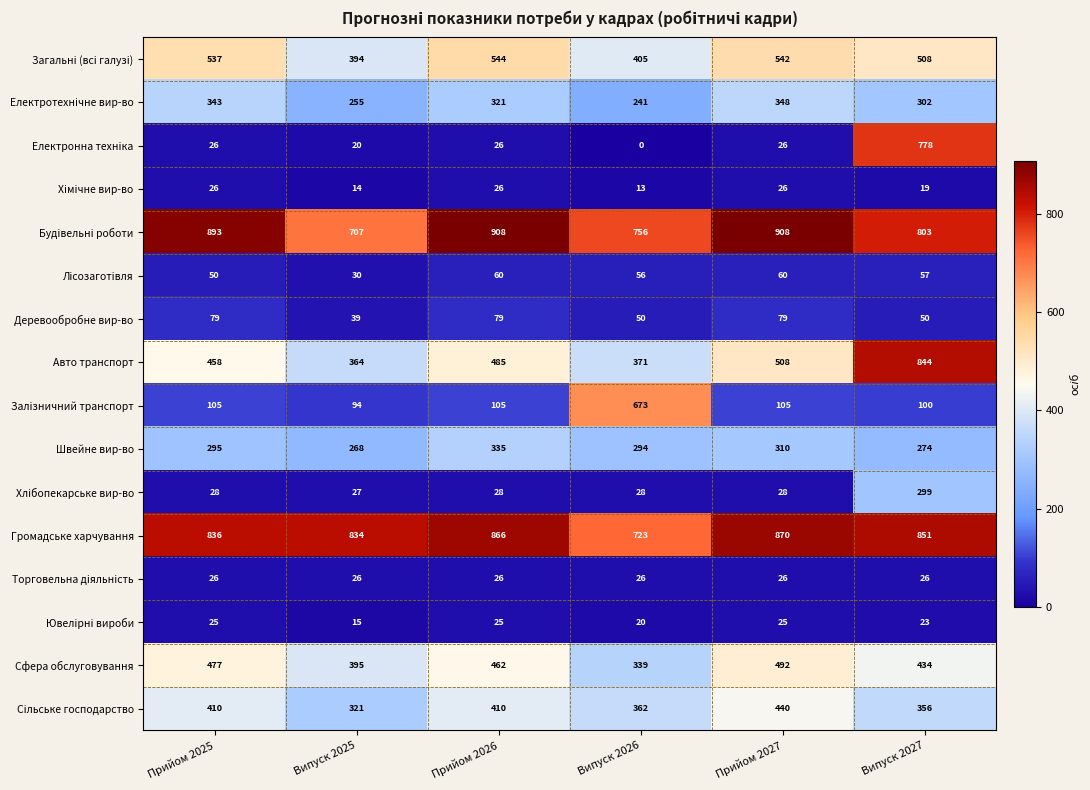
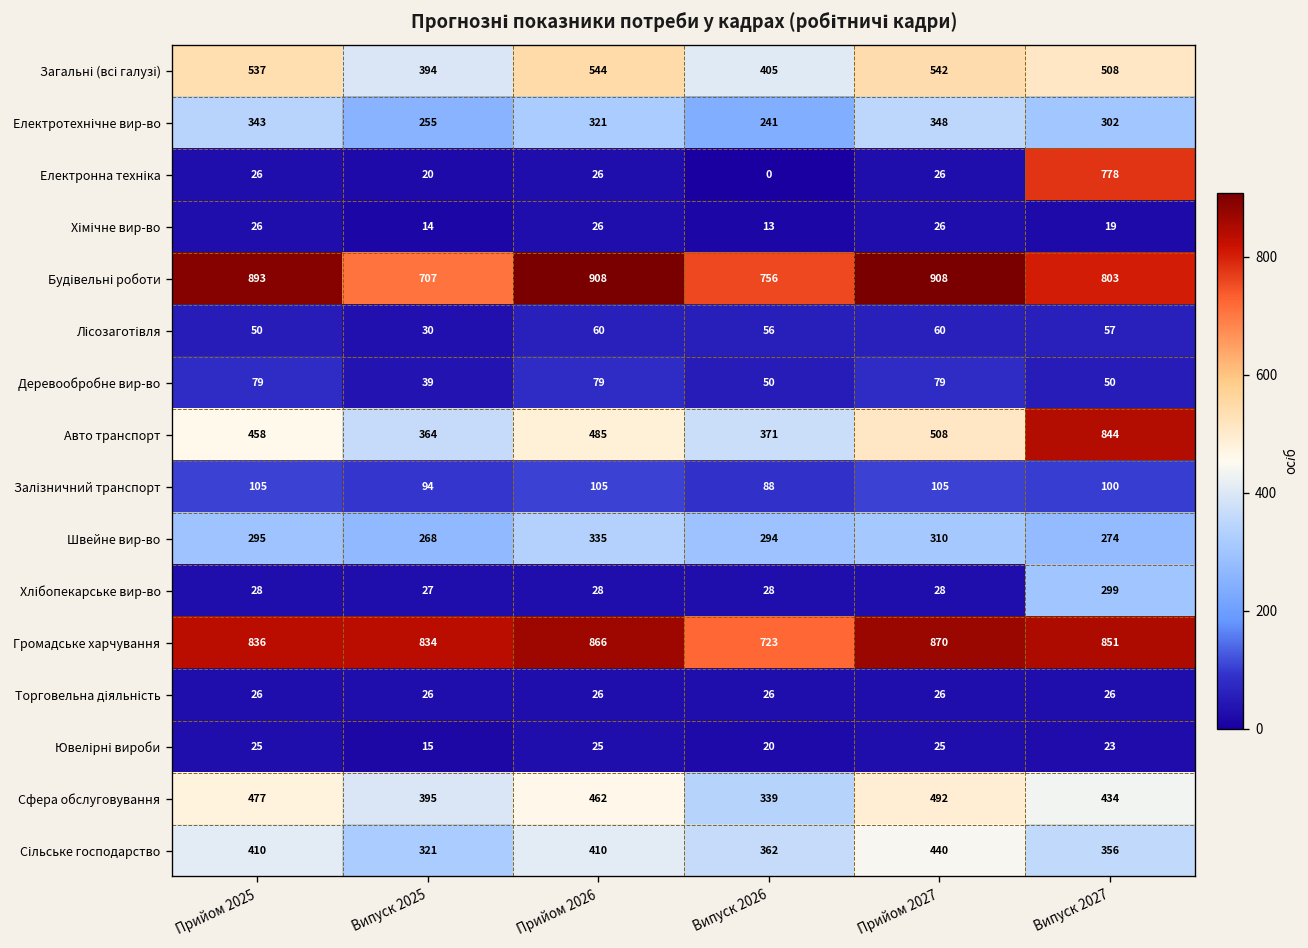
Залізничний транспорт, Випуск 2026: 673 -> 88
